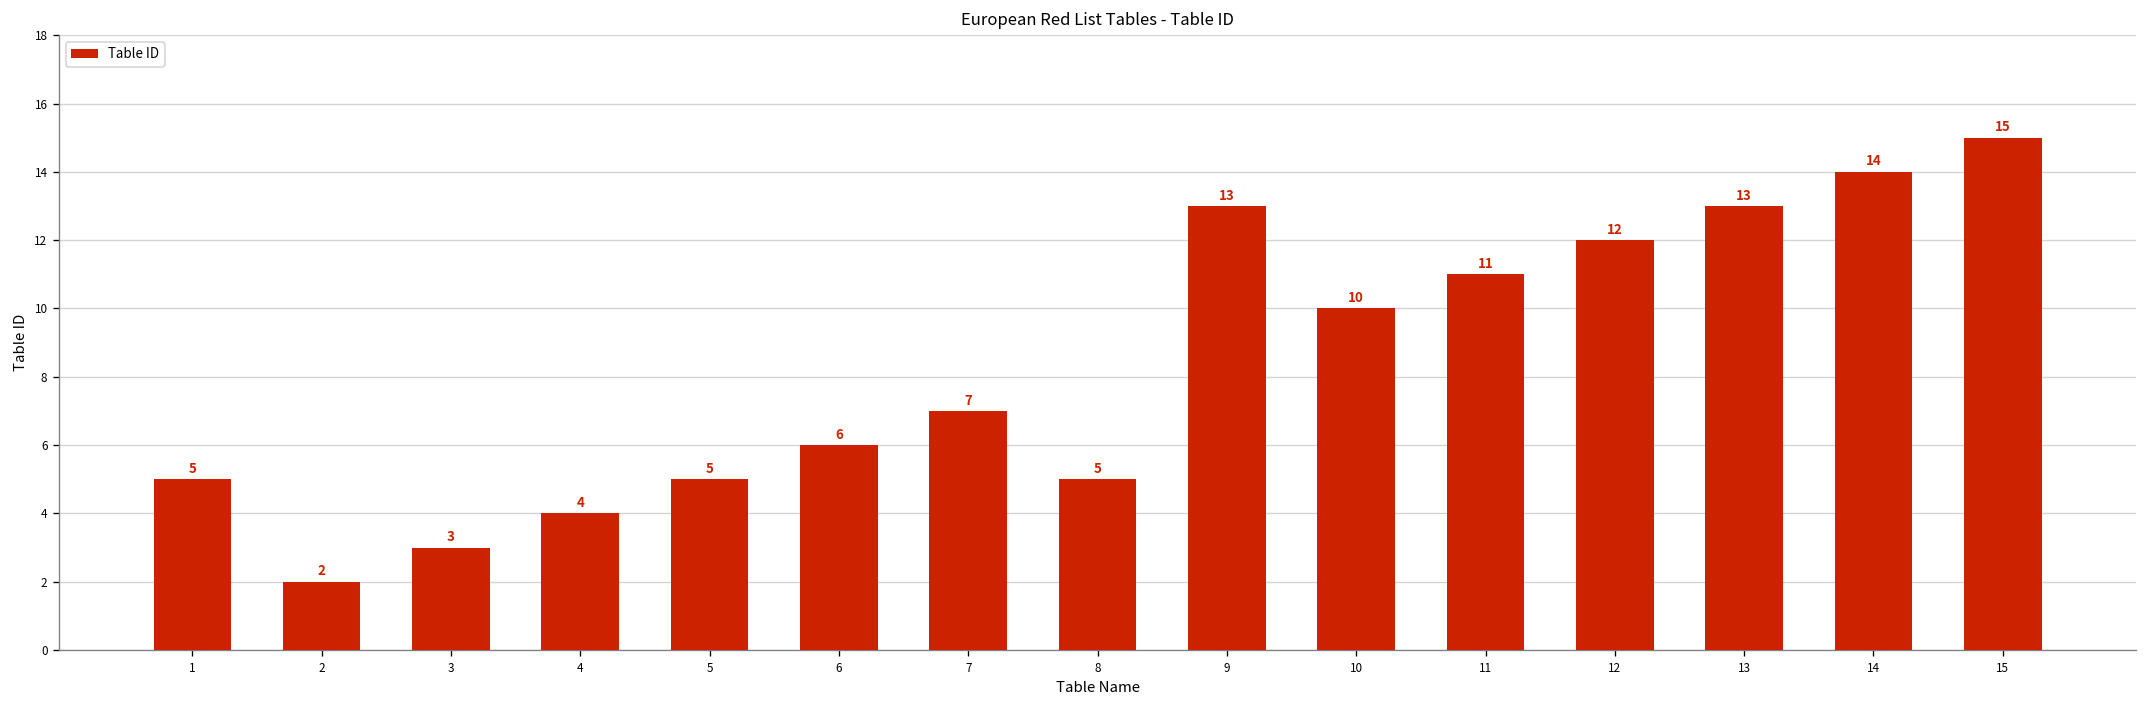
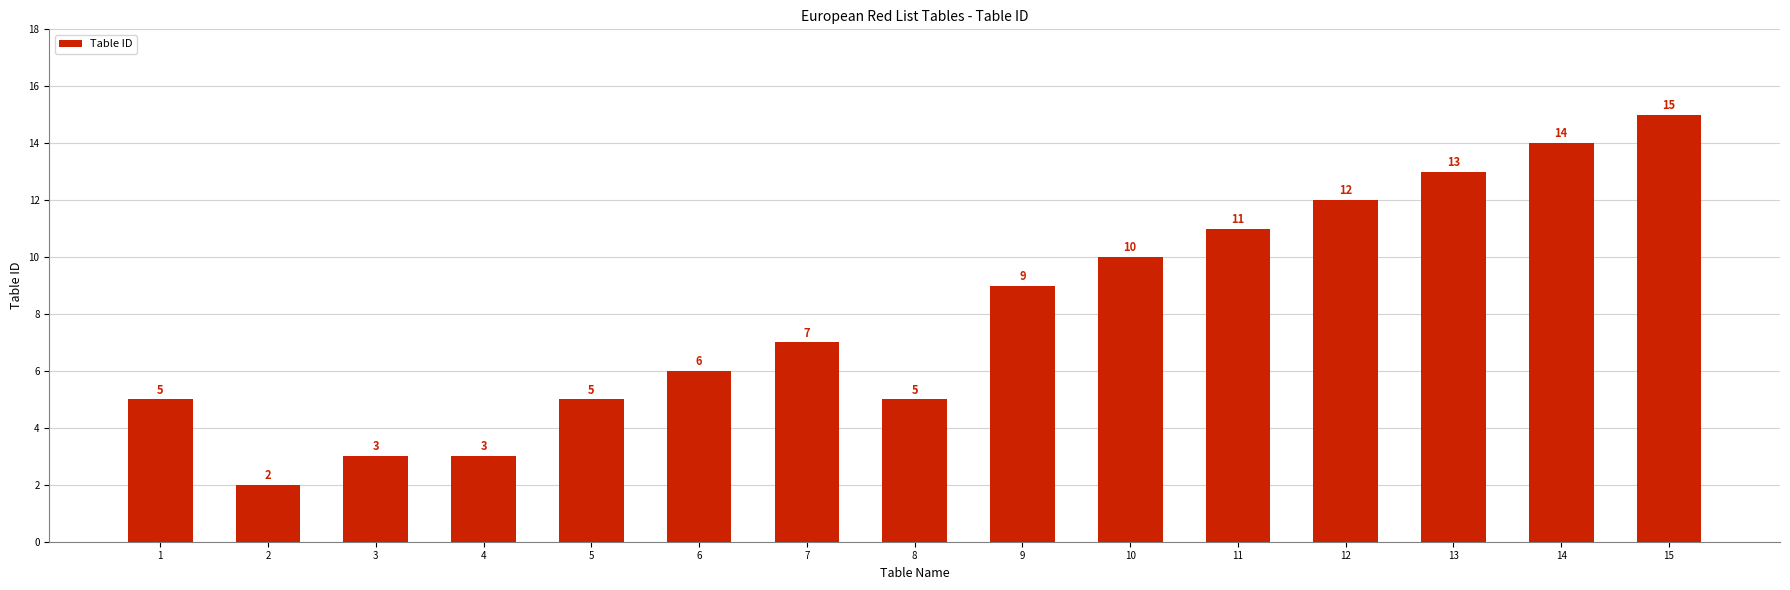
4: 4 -> 3
9: 13 -> 9
